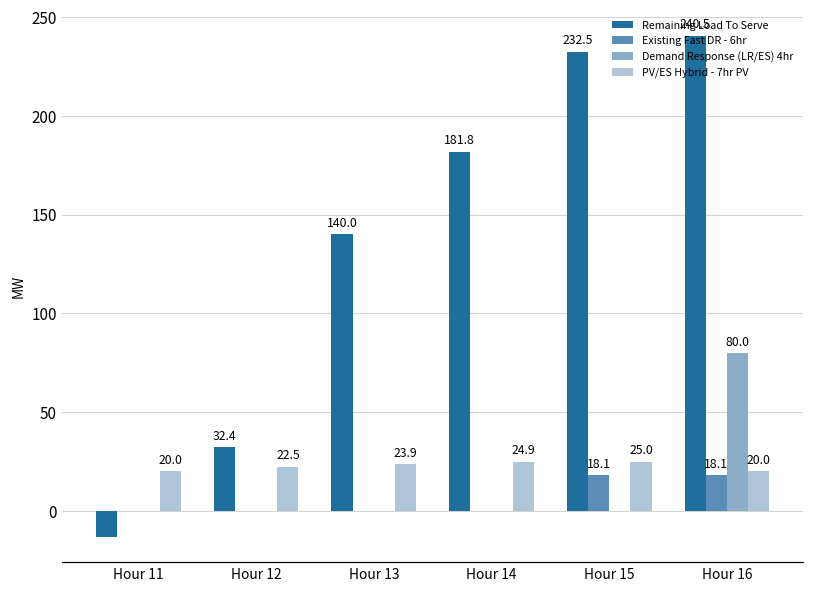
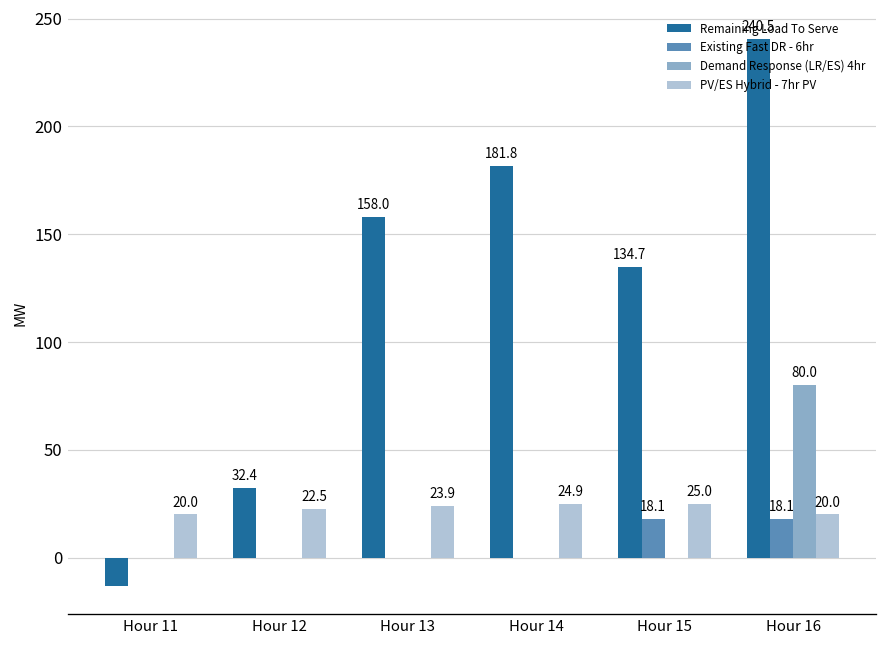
Remaining Load To Serve, Hour 13: 140.0 -> 158.0
Remaining Load To Serve, Hour 15: 232.5 -> 134.7
